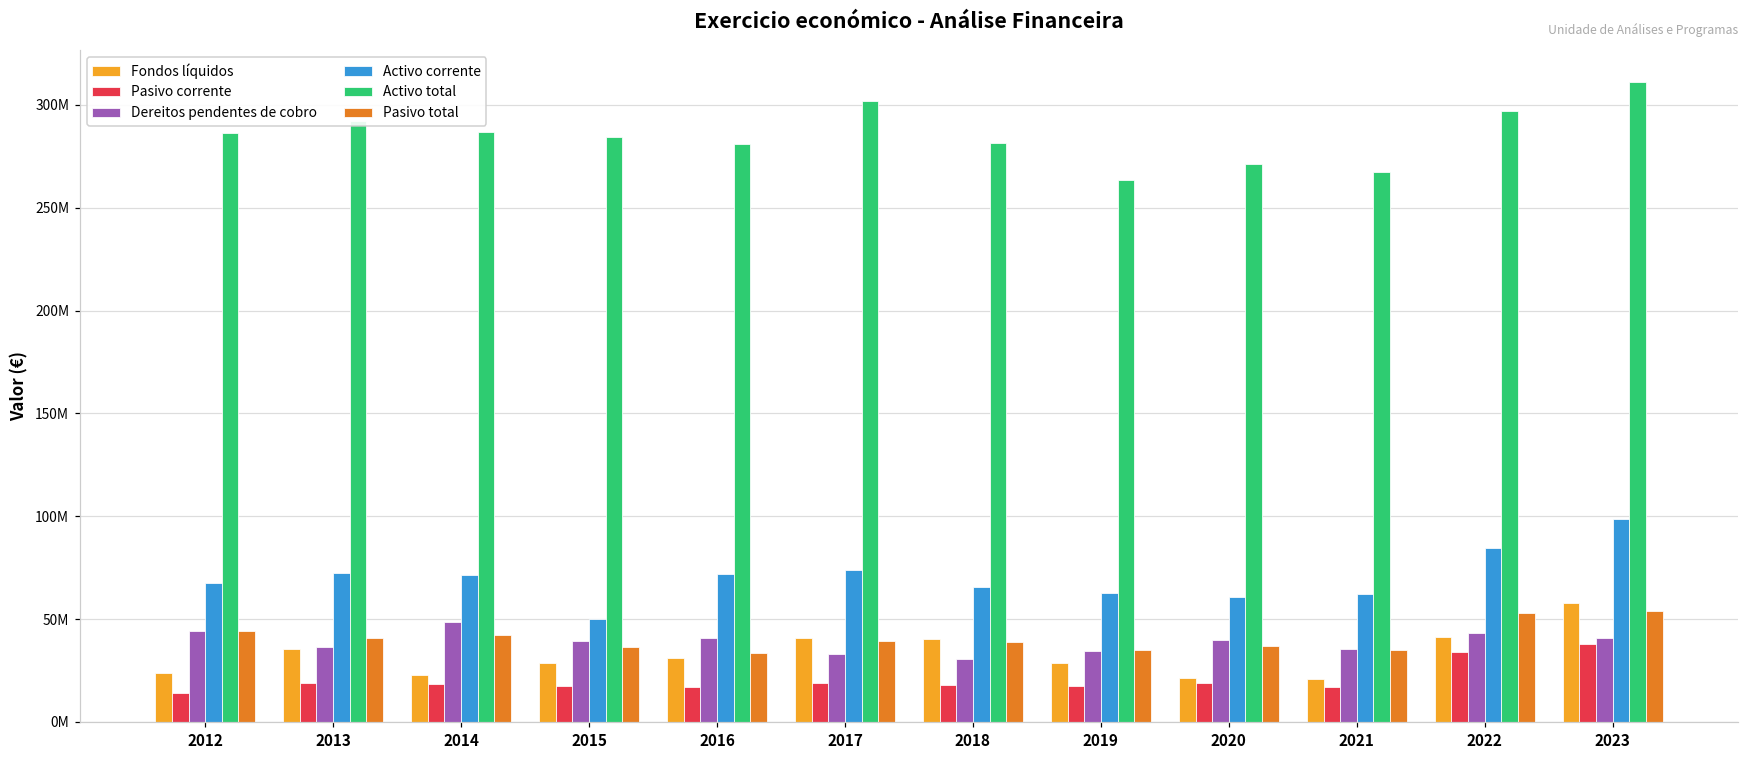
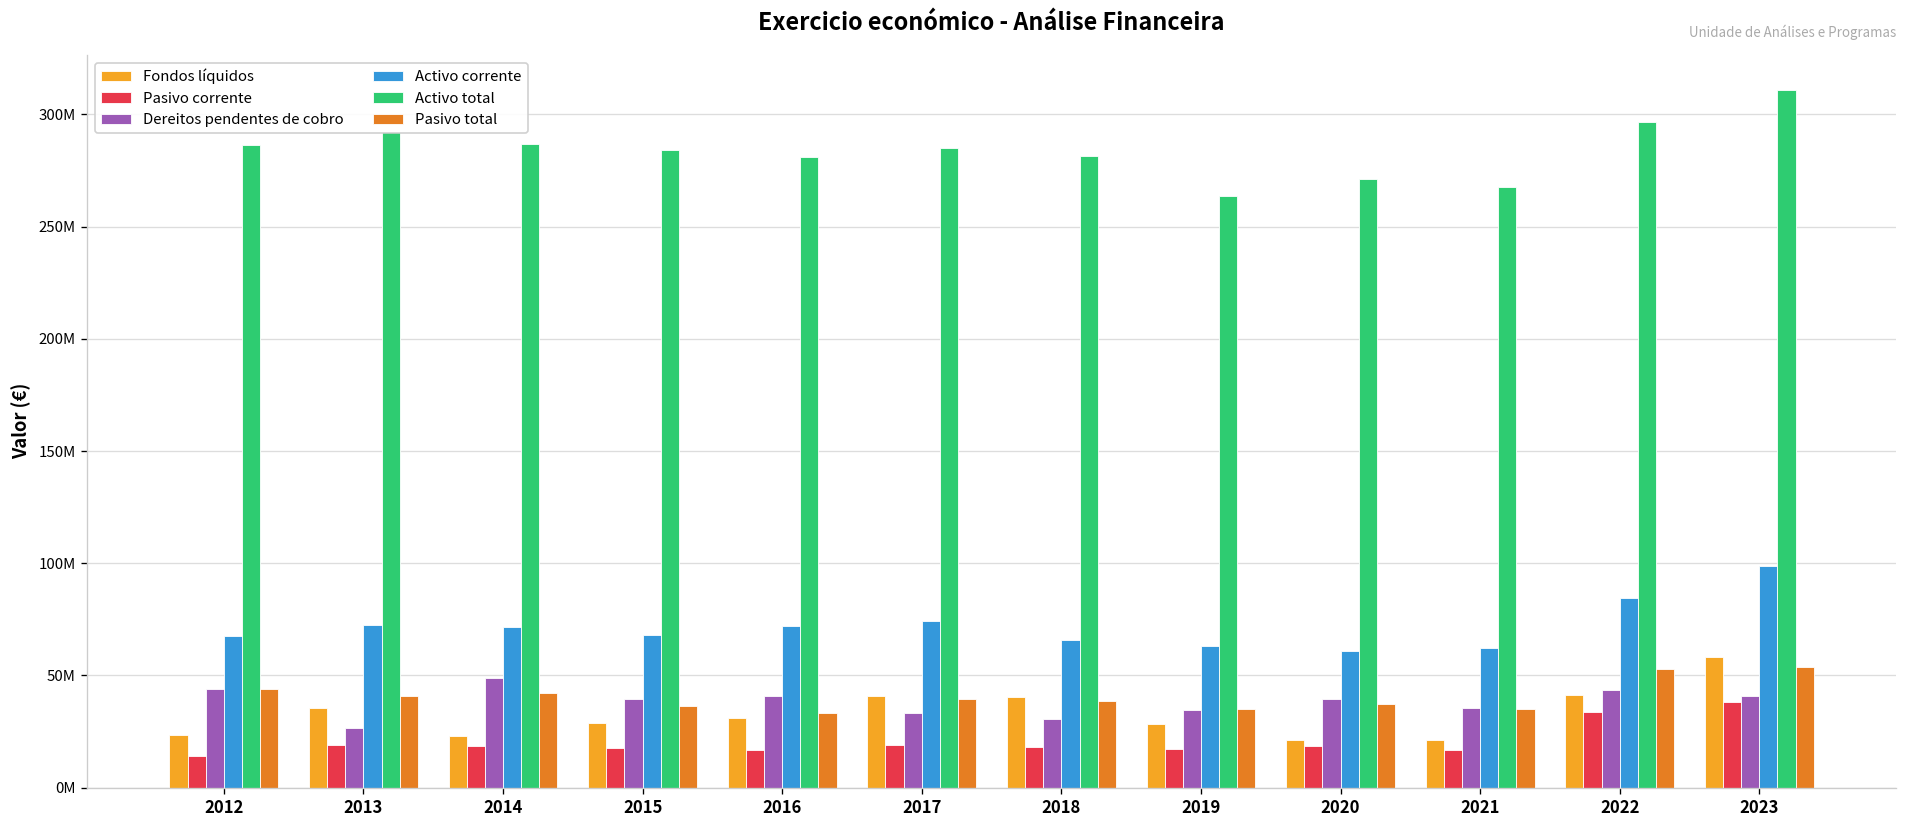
Dereitos pendentes de cobro, 2013: 37000000 -> 27000000
Activo corrente, 2015: 50000000 -> 68000000
Activo total, 2017: 302000000 -> 285000000
